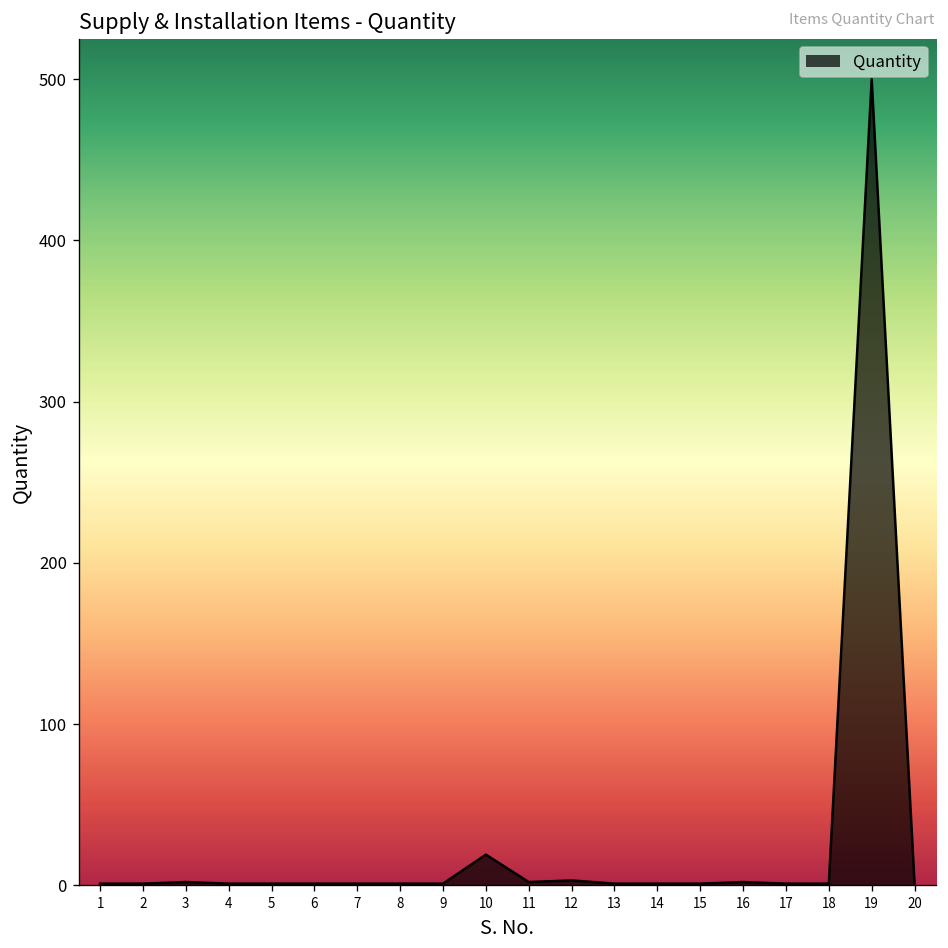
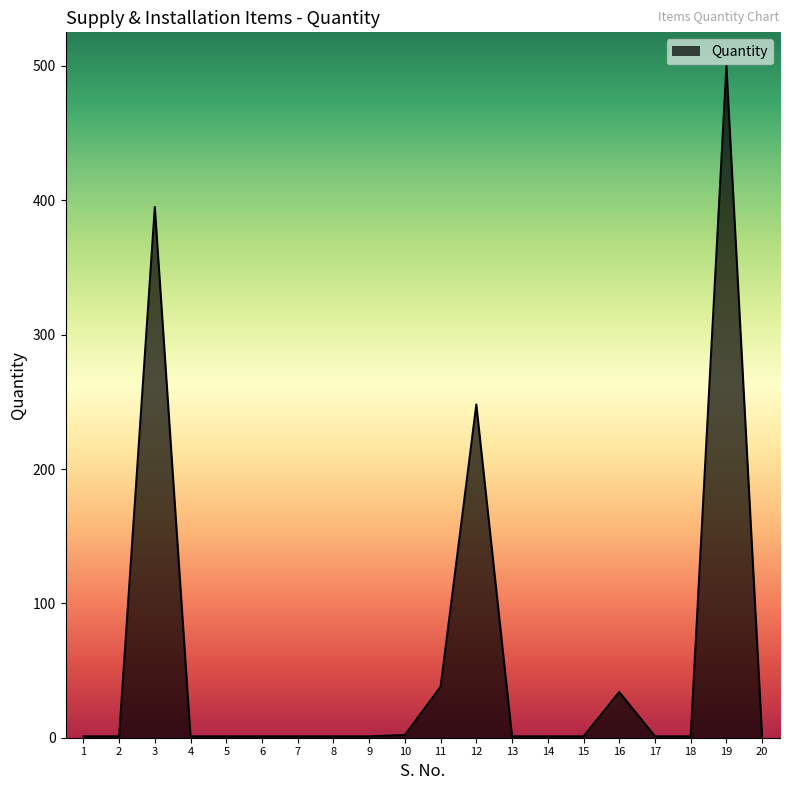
3: 2 -> 395
10: 19 -> 2
11: 2 -> 38
12: 3 -> 248
16: 2 -> 34
